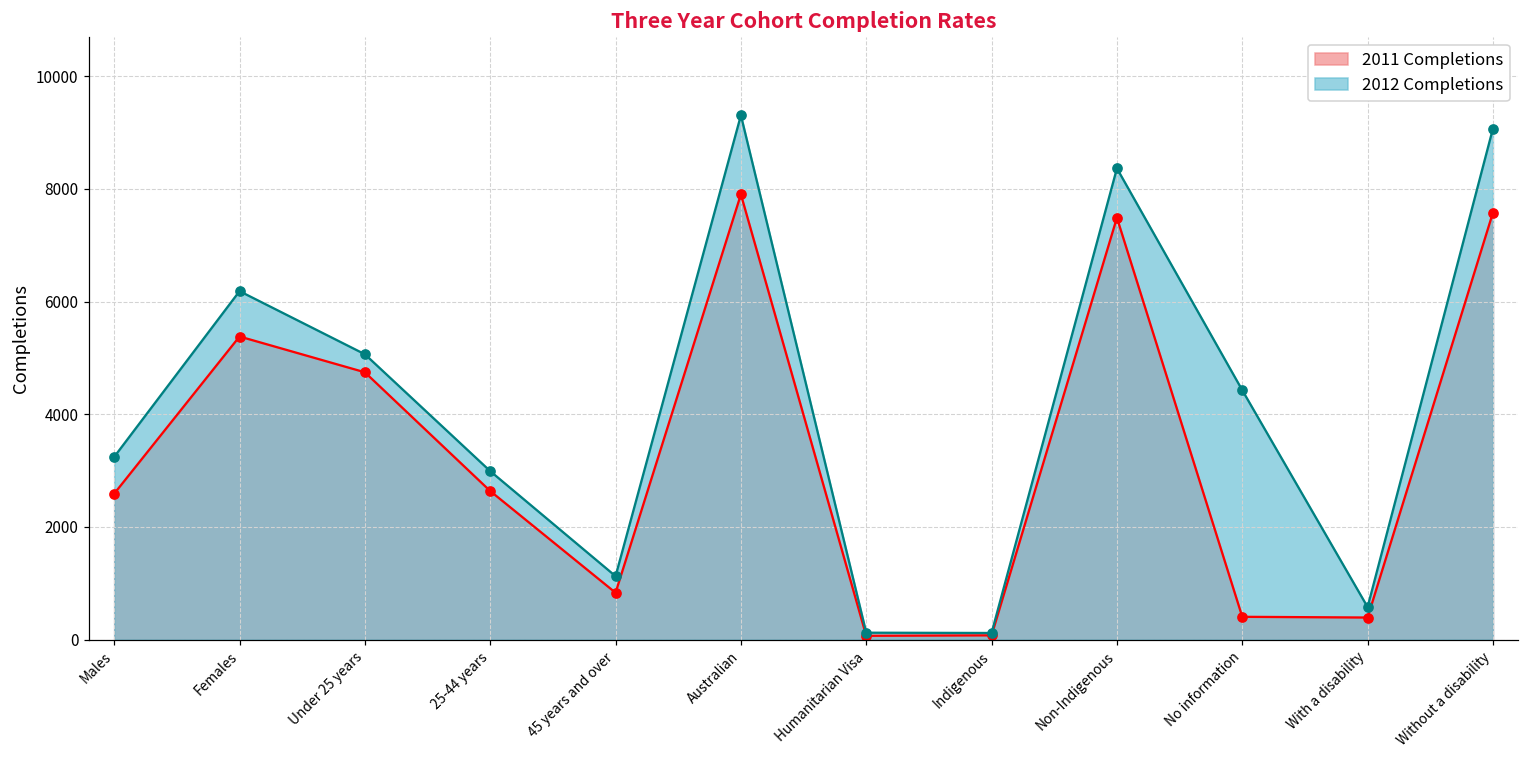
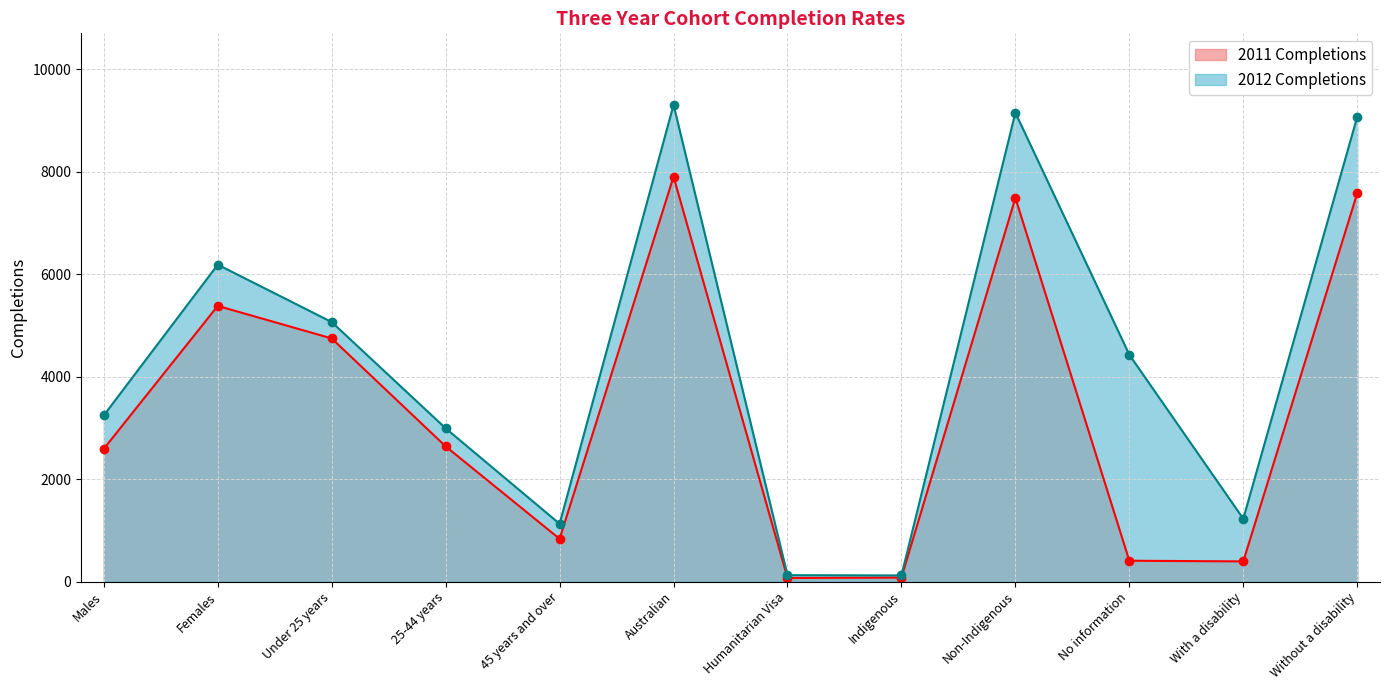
2012 Completions, Non-Indigenous: 8400 -> 9200
2012 Completions, With a disability: 600 -> 1200
